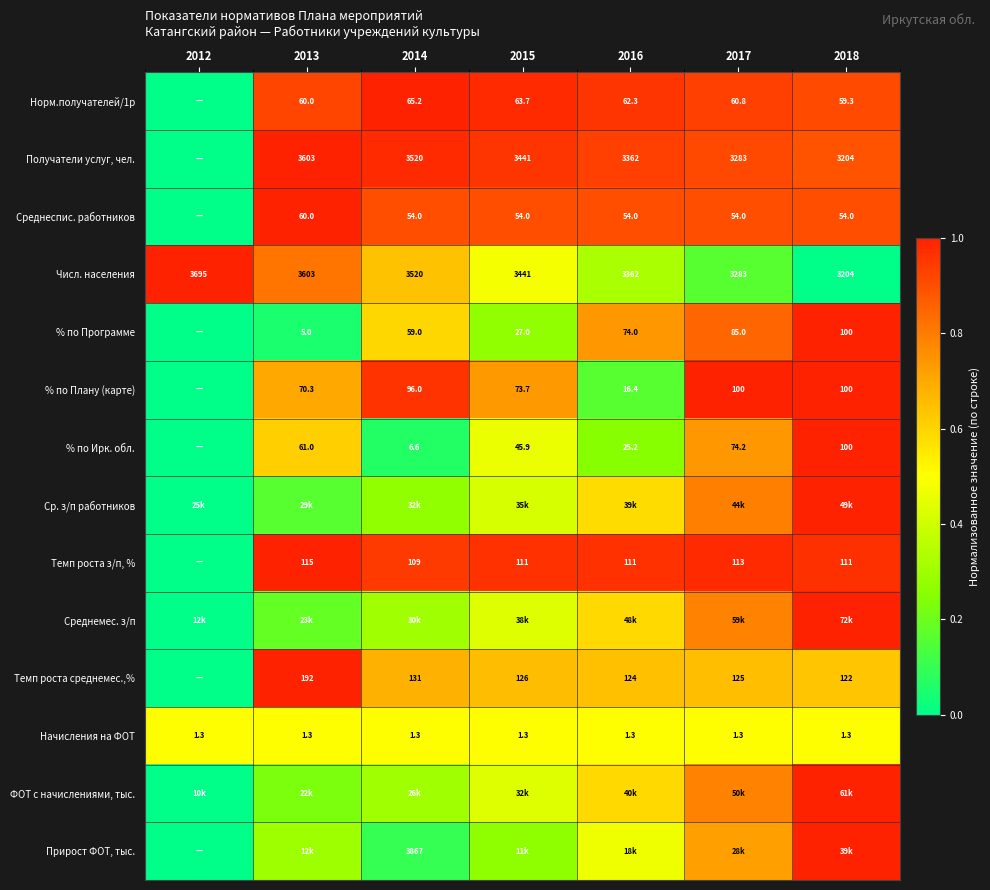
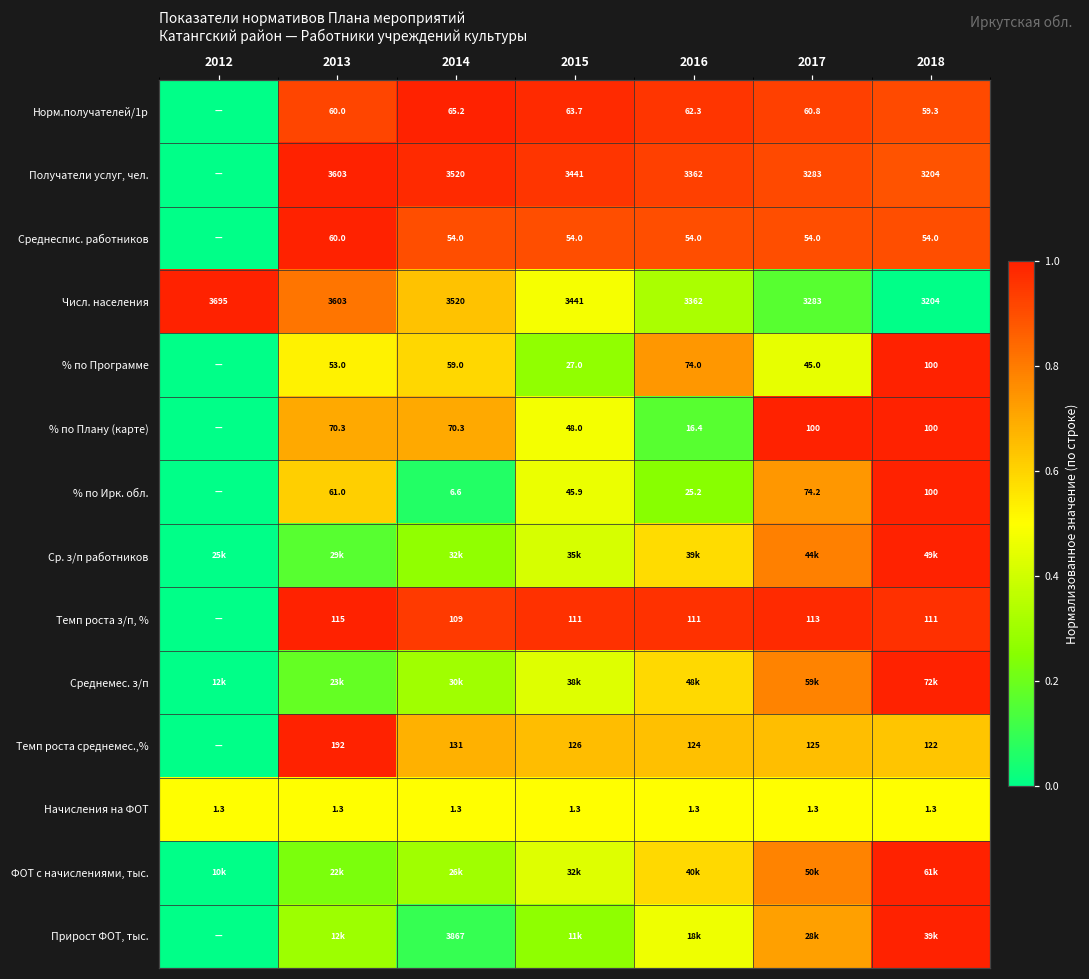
% по Программе, 2013: 5.0 -> 53.0
% по Программе, 2017: 85.0 -> 45.0
% по Плану (карте), 2014: 96.0 -> 70.3
% по Плану (карте), 2015: 73.7 -> 48.0
